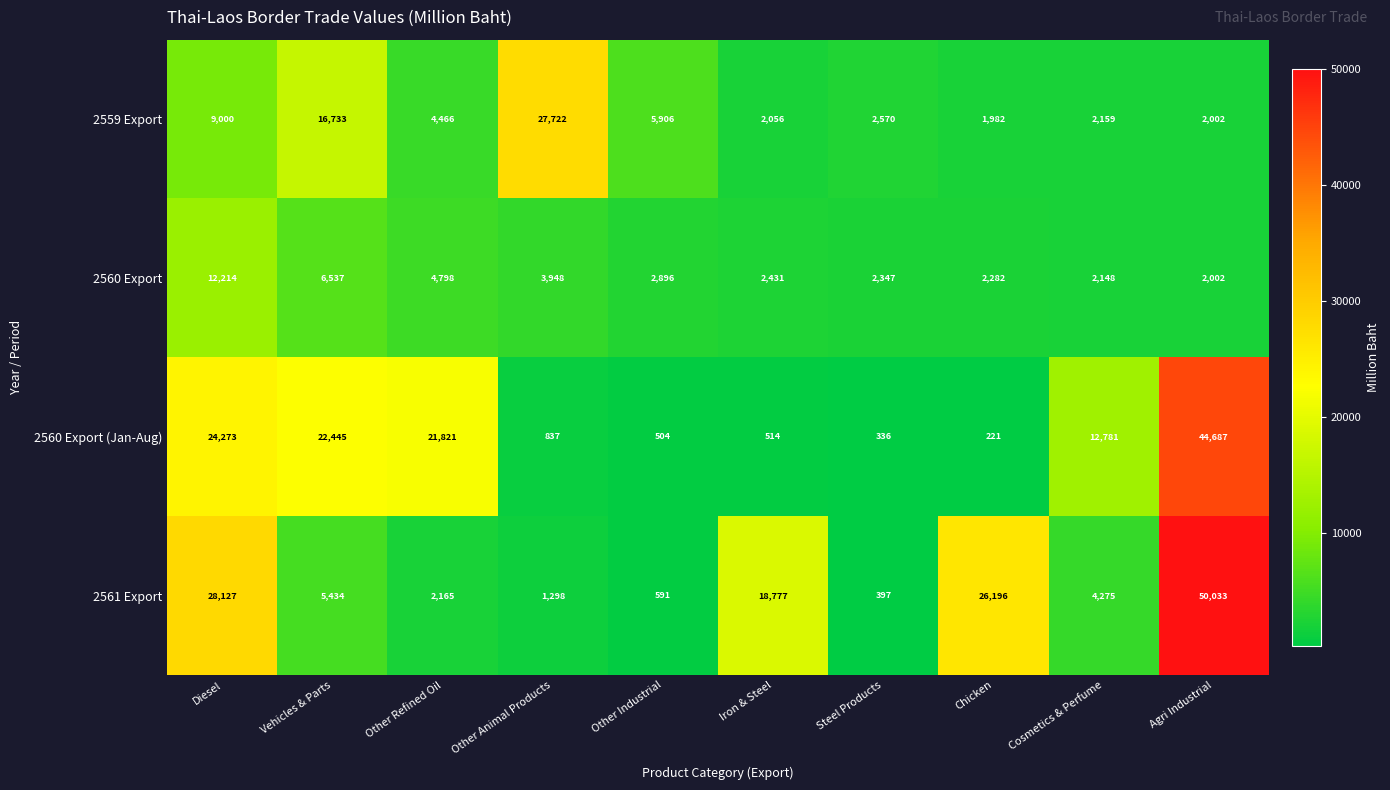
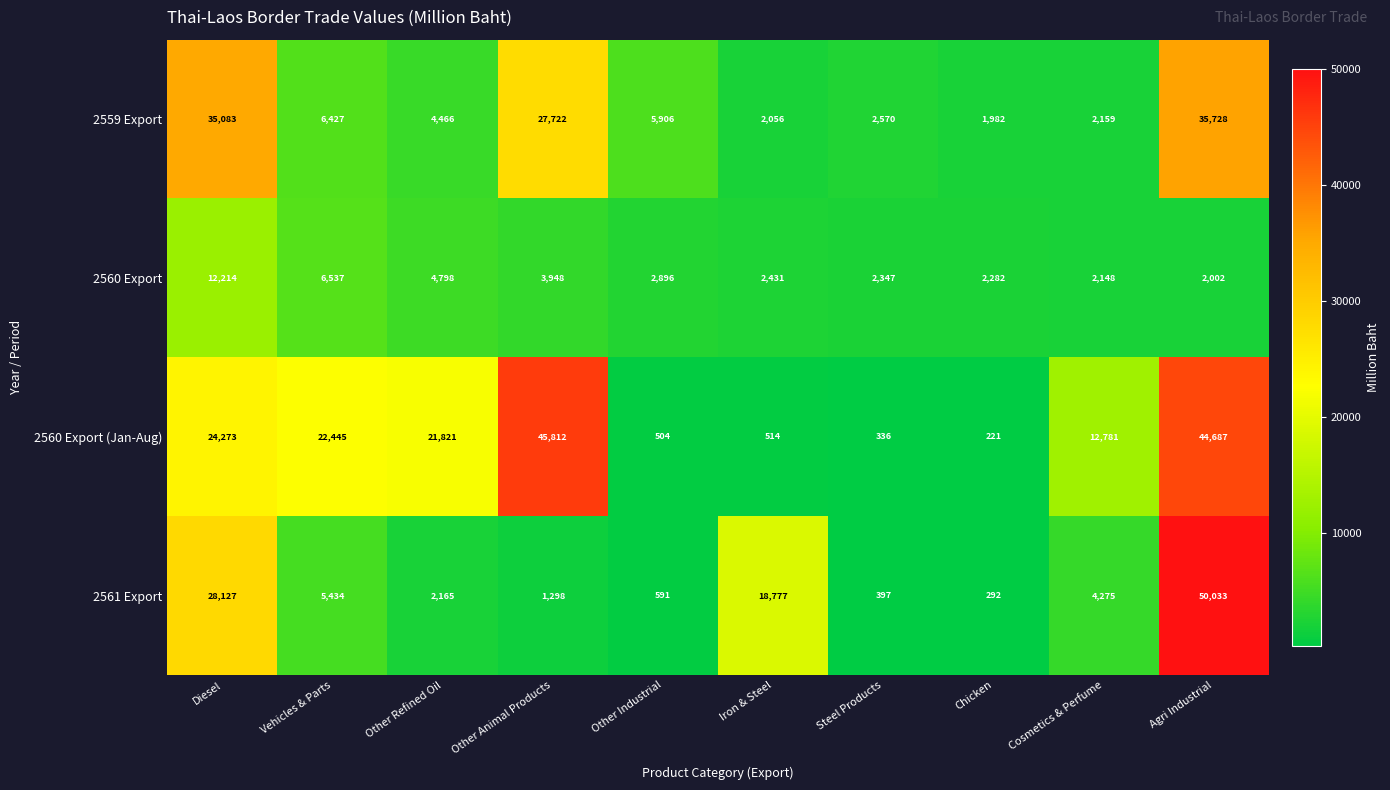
2559 Export, Diesel: 9,000 -> 35,083
2559 Export, Vehicles & Parts: 16,733 -> 6,427
2559 Export, Agri Industrial: 2,002 -> 35,728
2560 Export (Jan-Aug), Other Animal Products: 837 -> 45,812
2561 Export, Chicken: 26,196 -> 292
